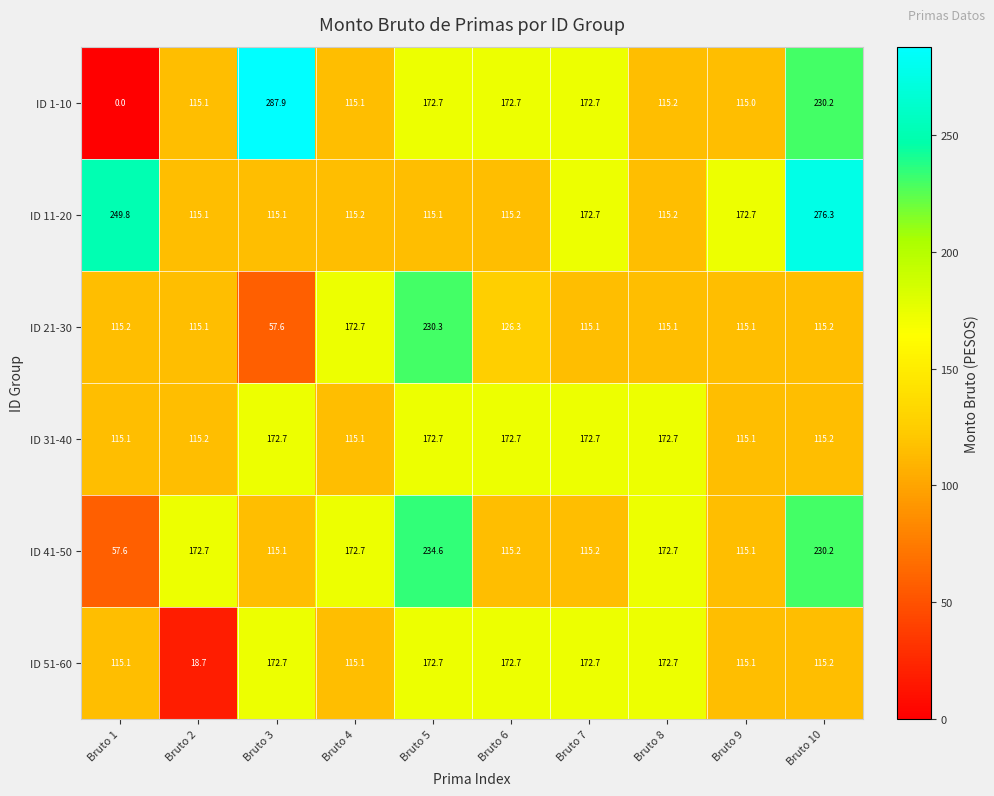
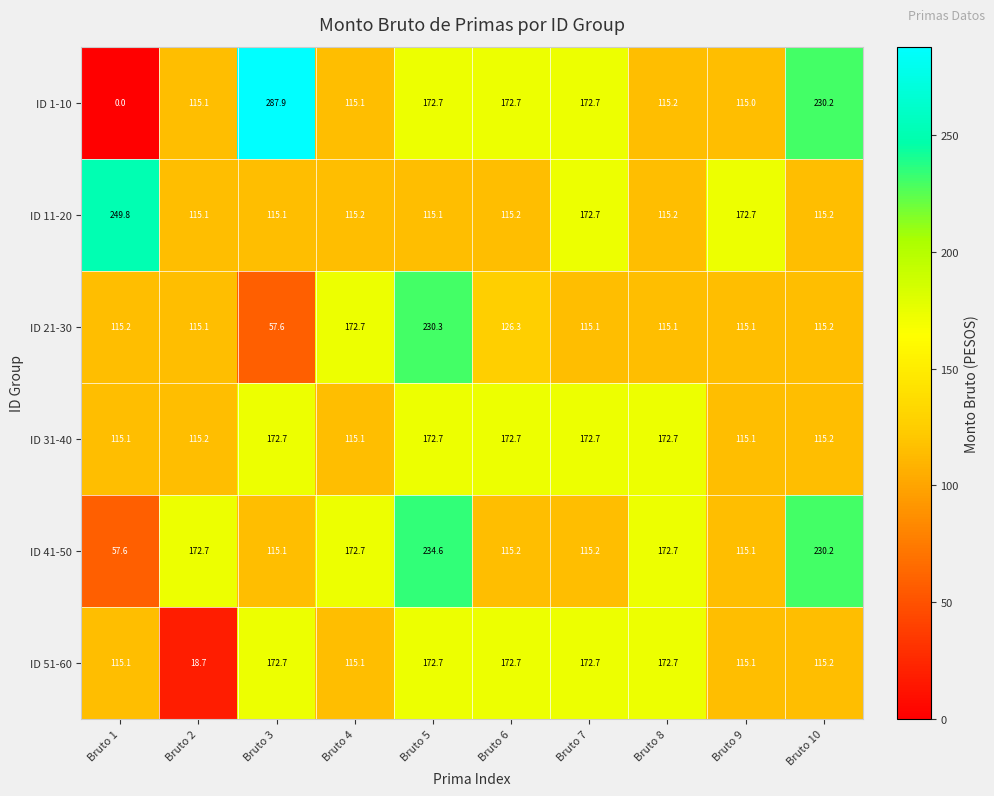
ID 11-20, Bruto 10: 276.3 -> 115.2
